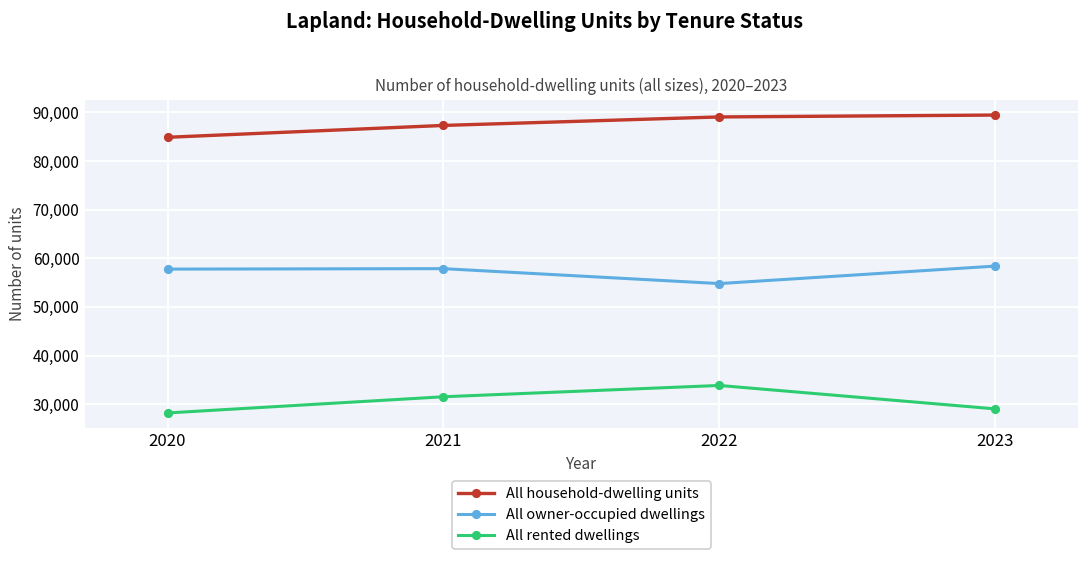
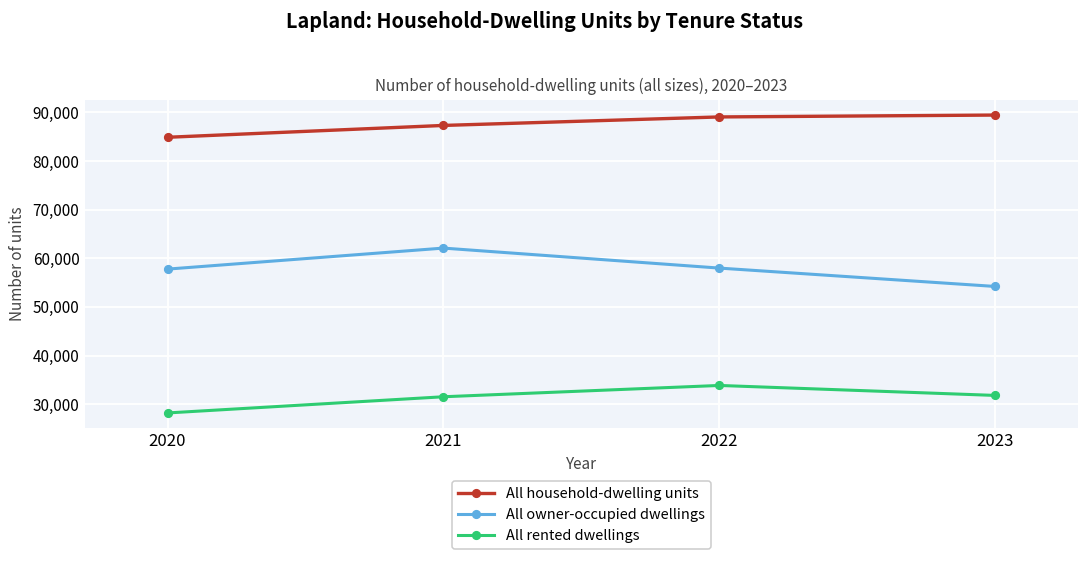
All owner-occupied dwellings, 2021: 58,000 -> 62,000
All owner-occupied dwellings, 2022: 55,000 -> 58,000
All owner-occupied dwellings, 2023: 58,000 -> 54,000
All rented dwellings, 2023: 29,000 -> 32,000
